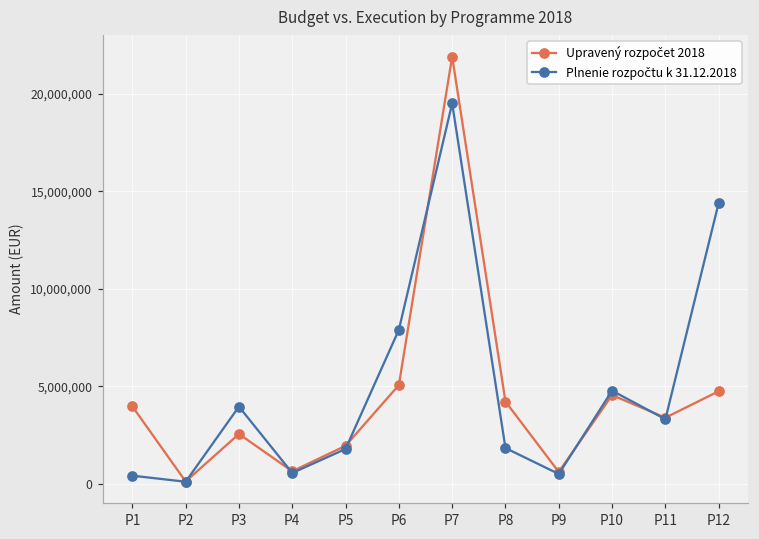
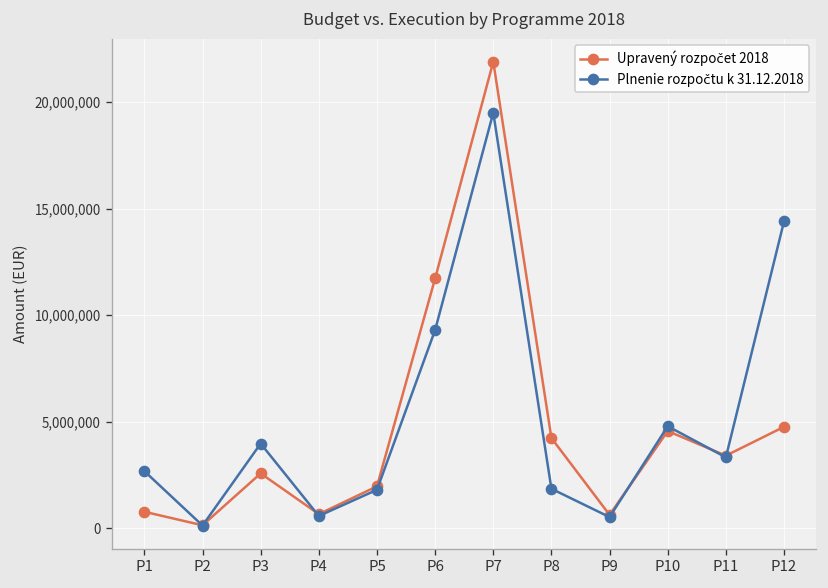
Upravený rozpočet 2018, P1: 4,000,000 -> 800,000
Plnenie rozpočtu k 31.12.2018, P1: 400,000 -> 2,700,000
Upravený rozpočet 2018, P6: 5,100,000 -> 11,700,000
Plnenie rozpočtu k 31.12.2018, P6: 7,900,000 -> 9,300,000
